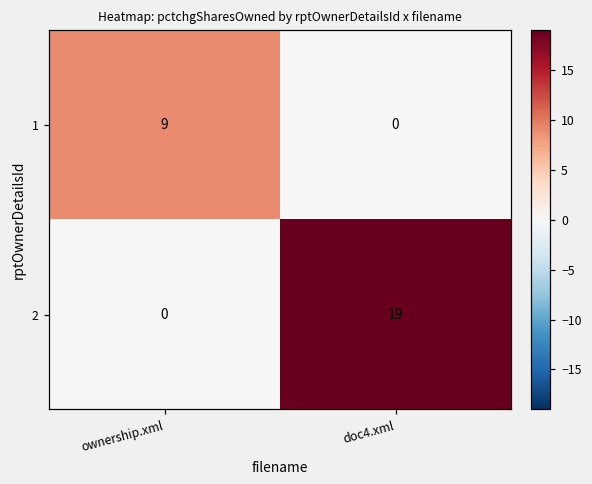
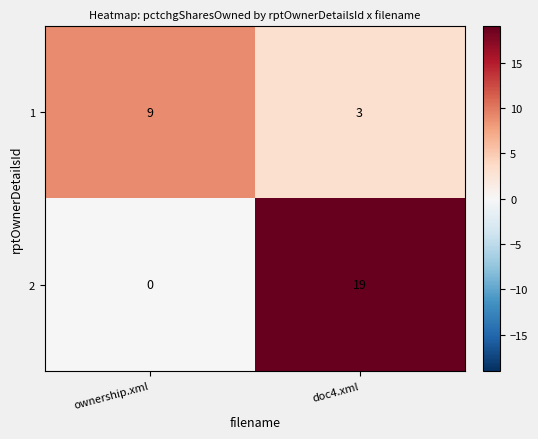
1, doc4.xml: 0 -> 3
